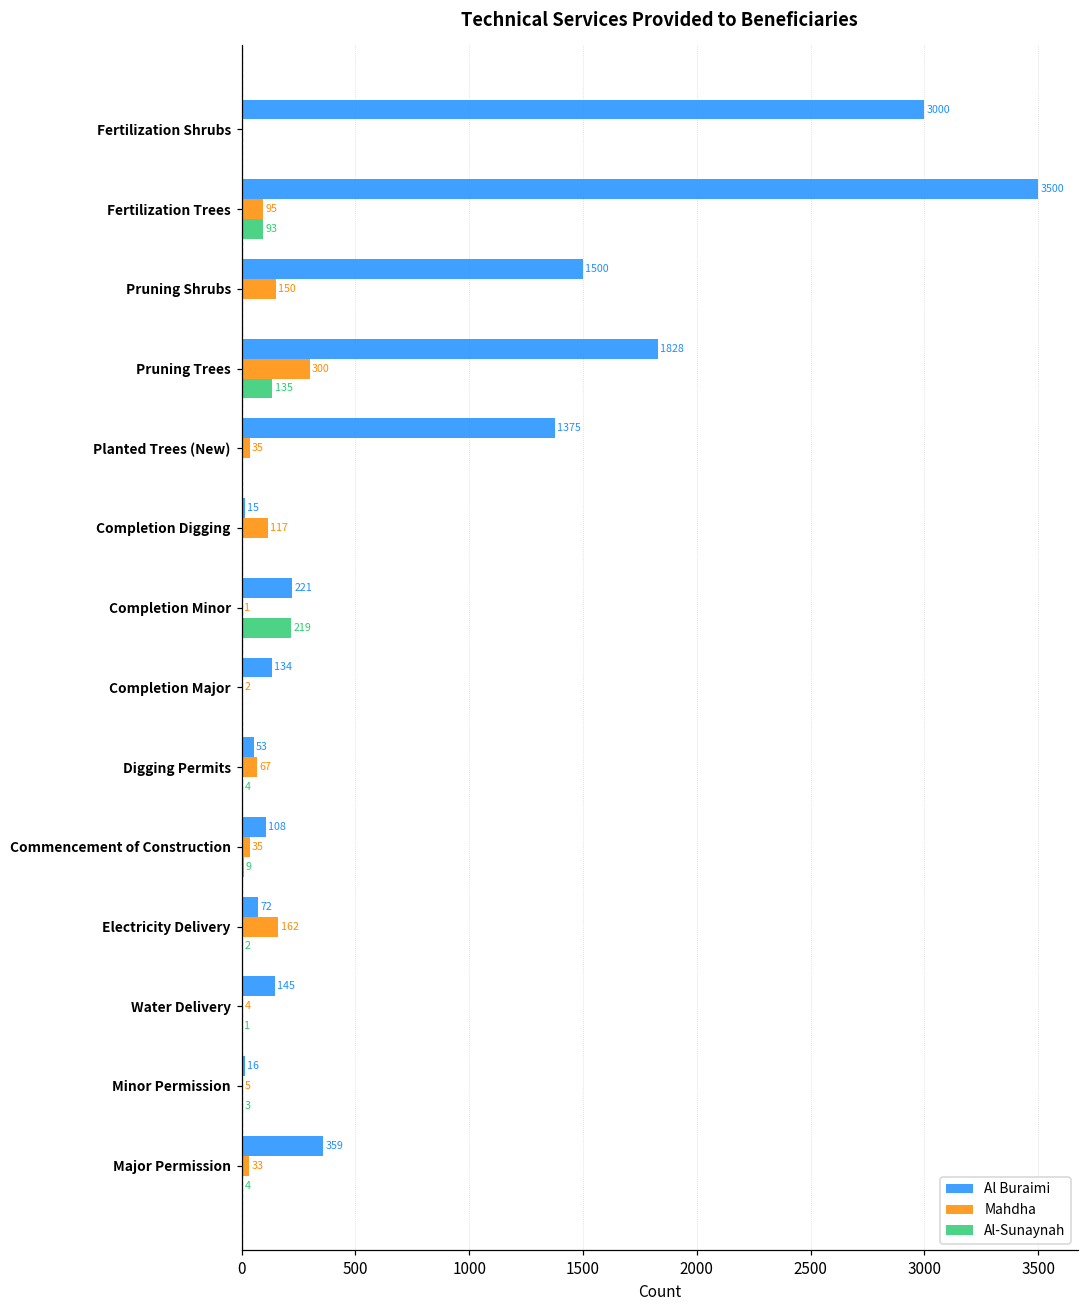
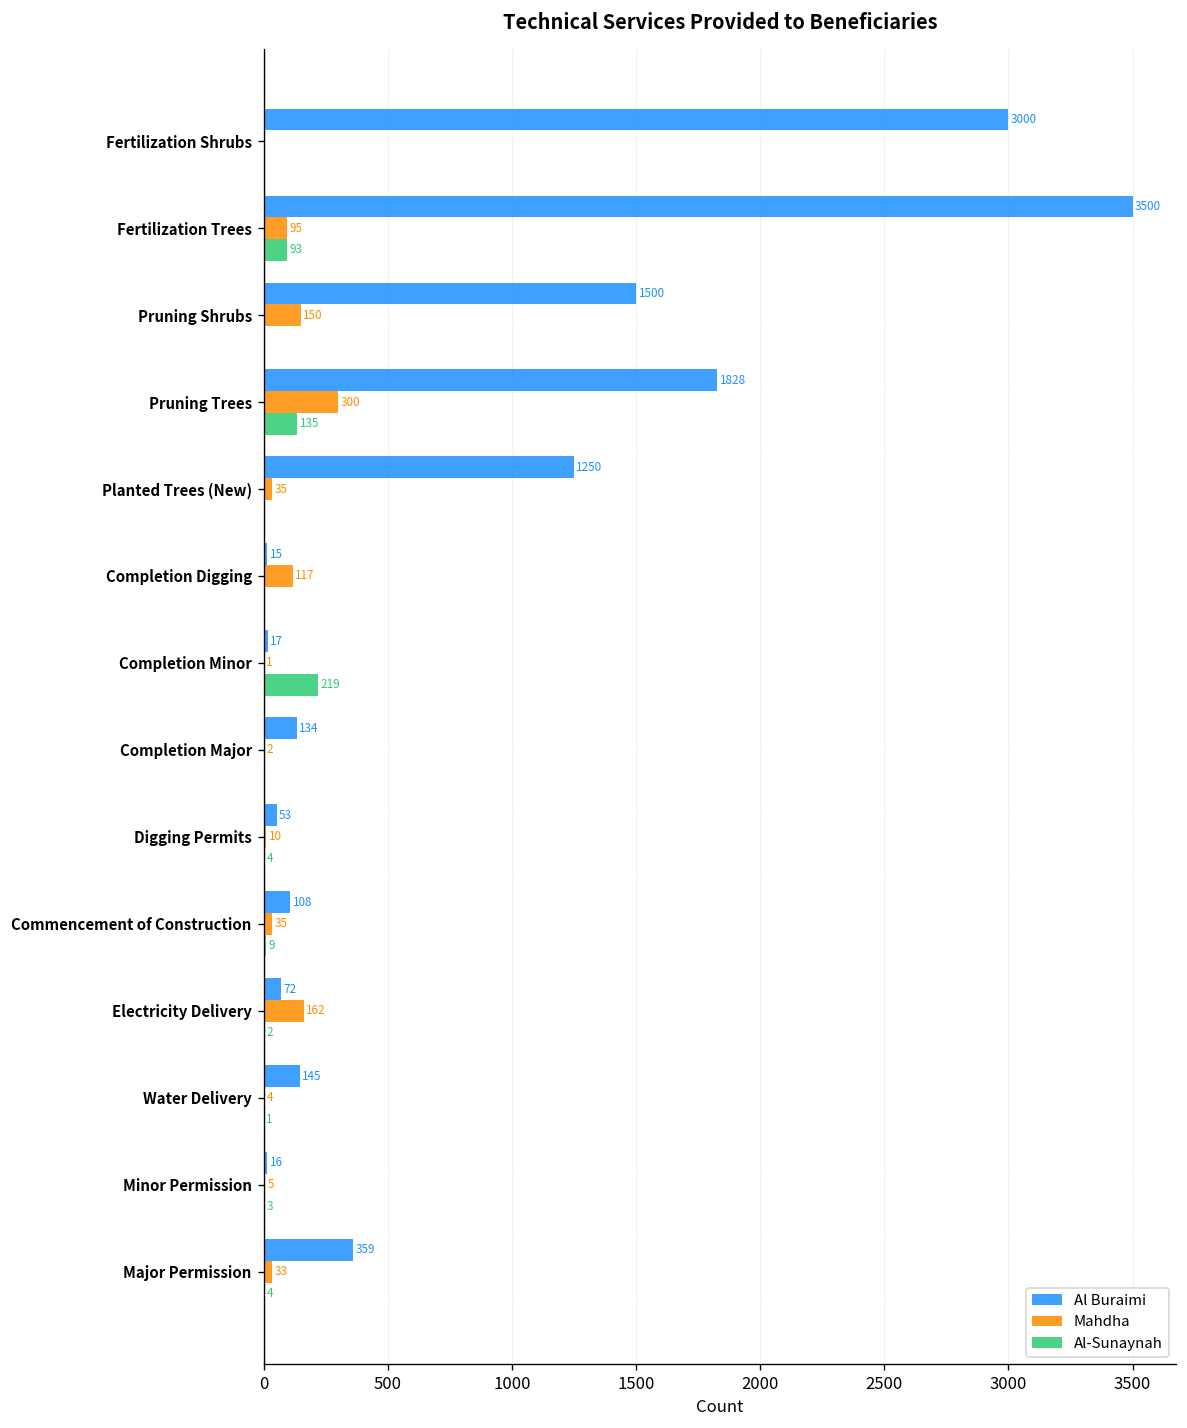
Al Buraimi, Planted Trees (New): 1375 -> 1250
Al Buraimi, Completion Minor: 221 -> 17
Mahdha, Digging Permits: 67 -> 10
